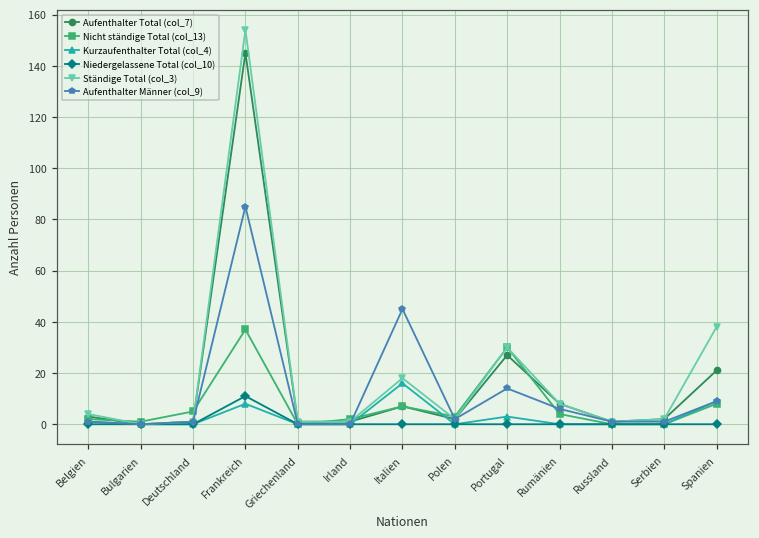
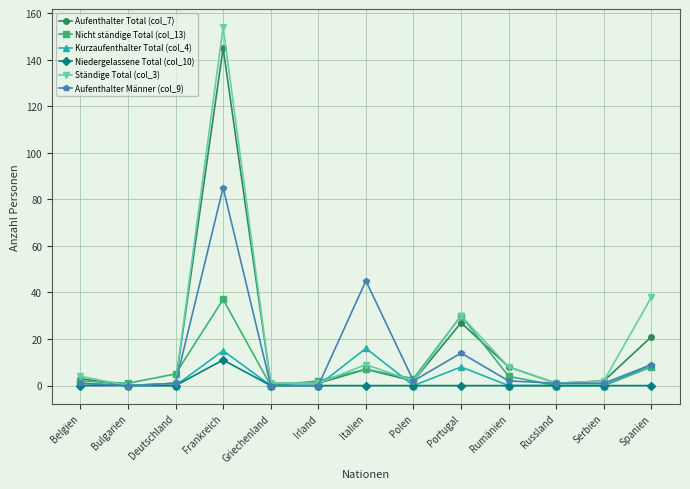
Kurzaufenthalter Total (col_4), Frankreich: 8 -> 15
Ständige Total (col_3), Italien: 18 -> 9
Kurzaufenthalter Total (col_4), Portugal: 3 -> 8
Aufenthalter Männer (col_9), Rumänien: 6 -> 2
